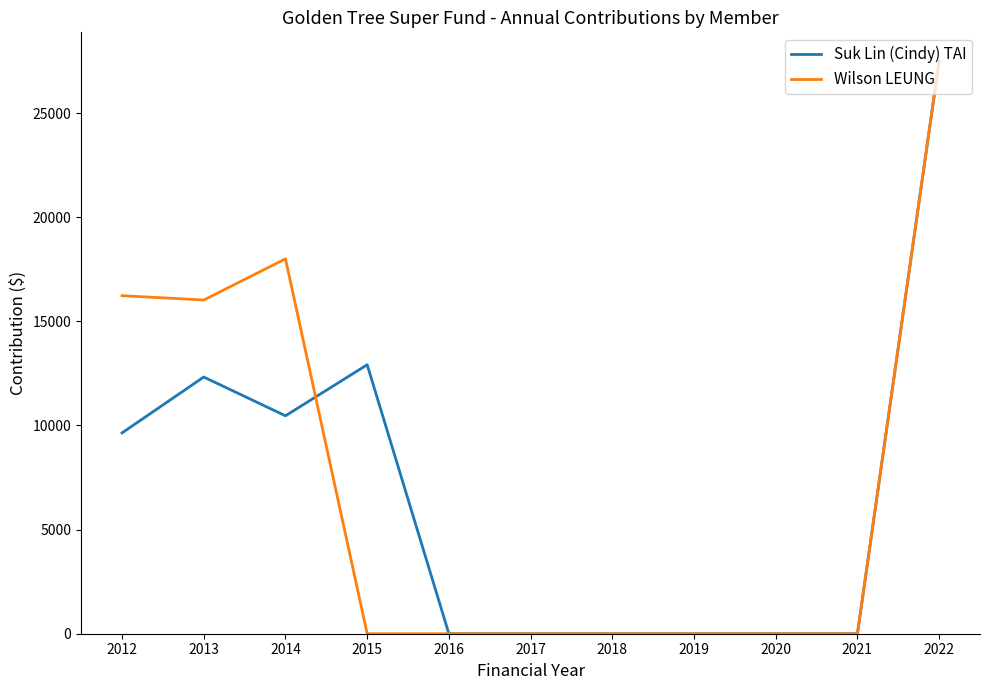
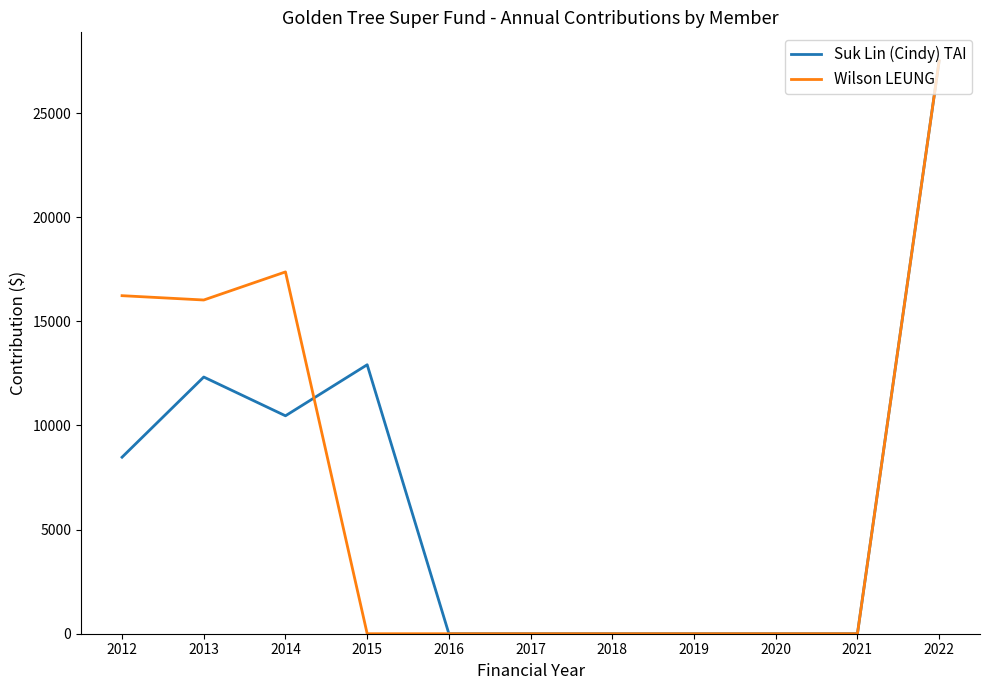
Suk Lin (Cindy) TAI, 2012: 9600 -> 8500
Wilson LEUNG, 2014: 18000 -> 17400
